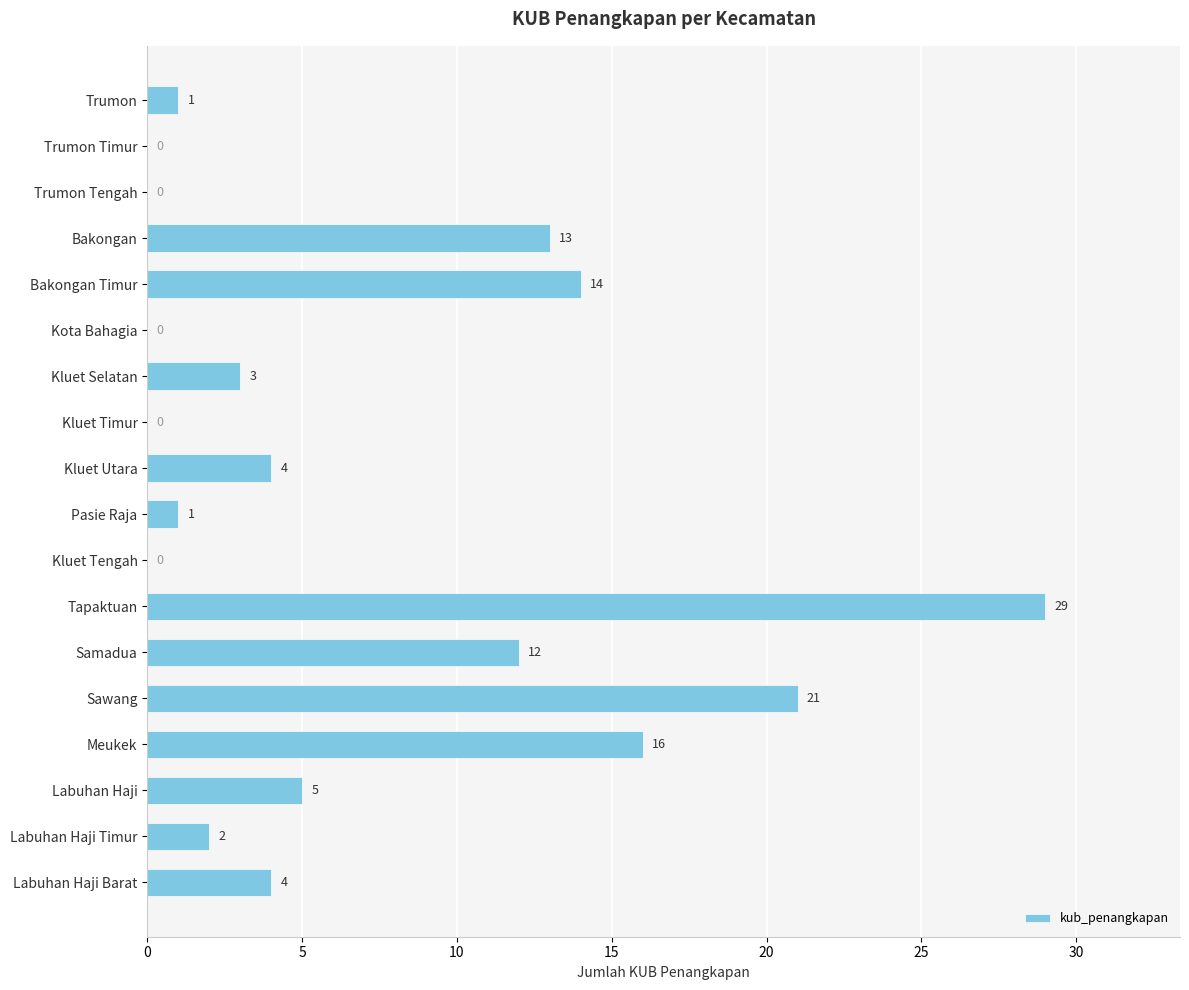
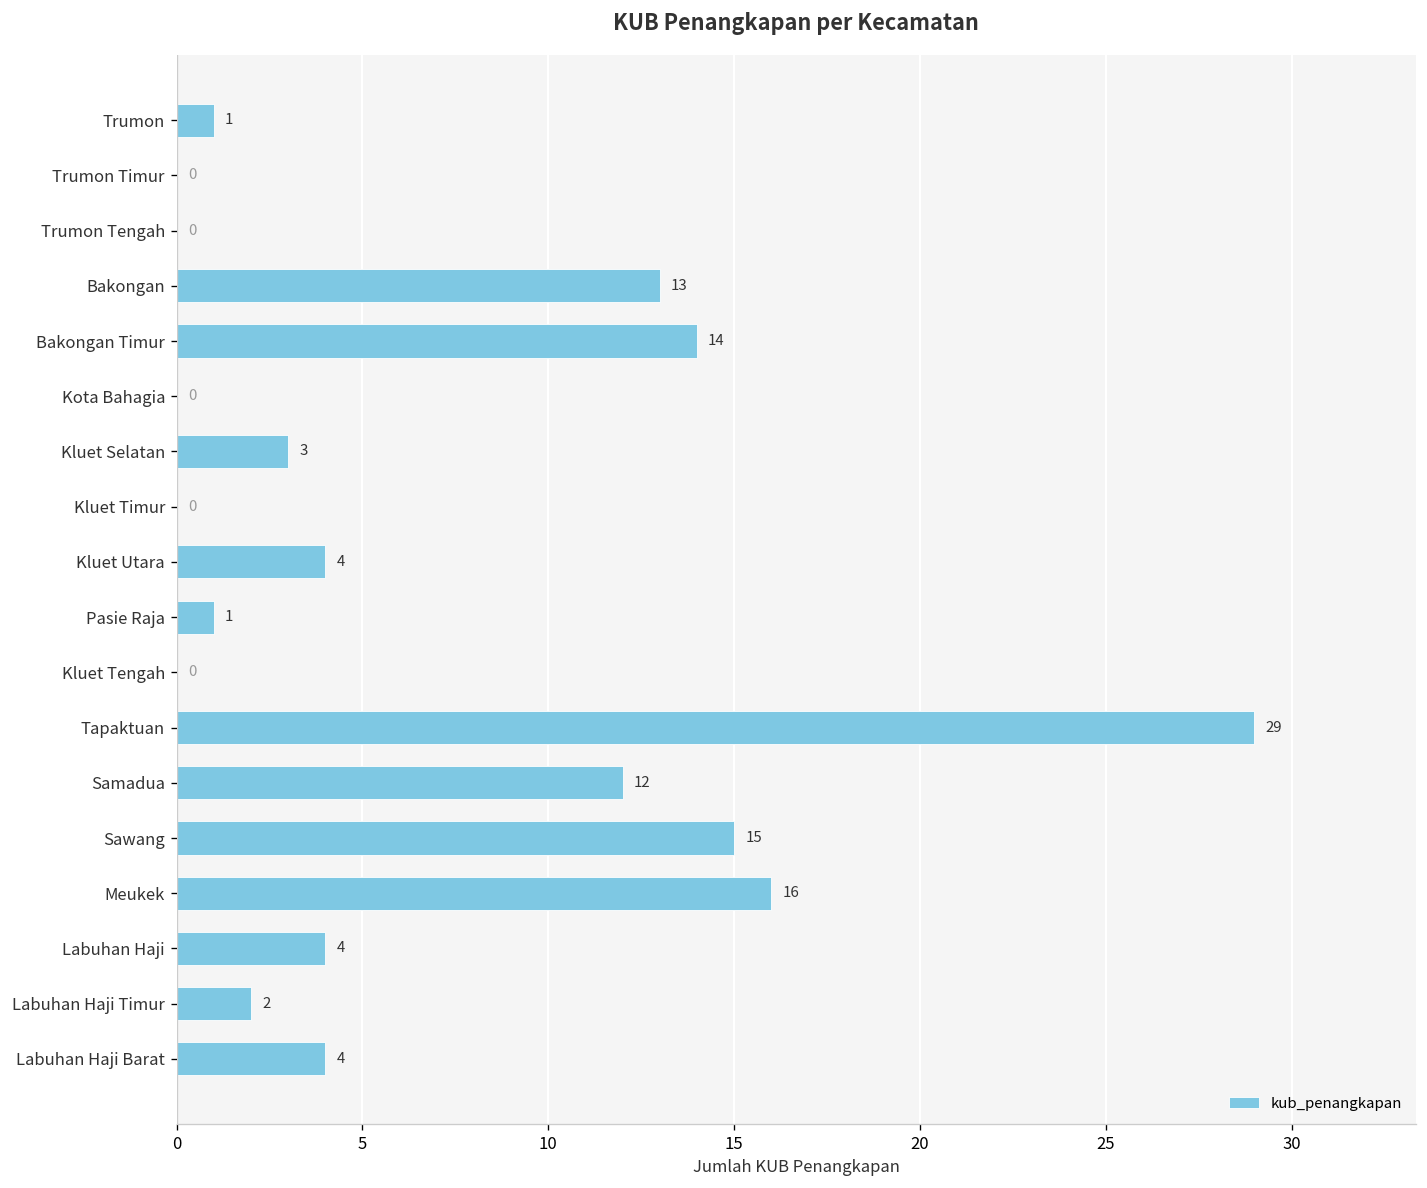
Sawang: 21 -> 15
Labuhan Haji: 5 -> 4
